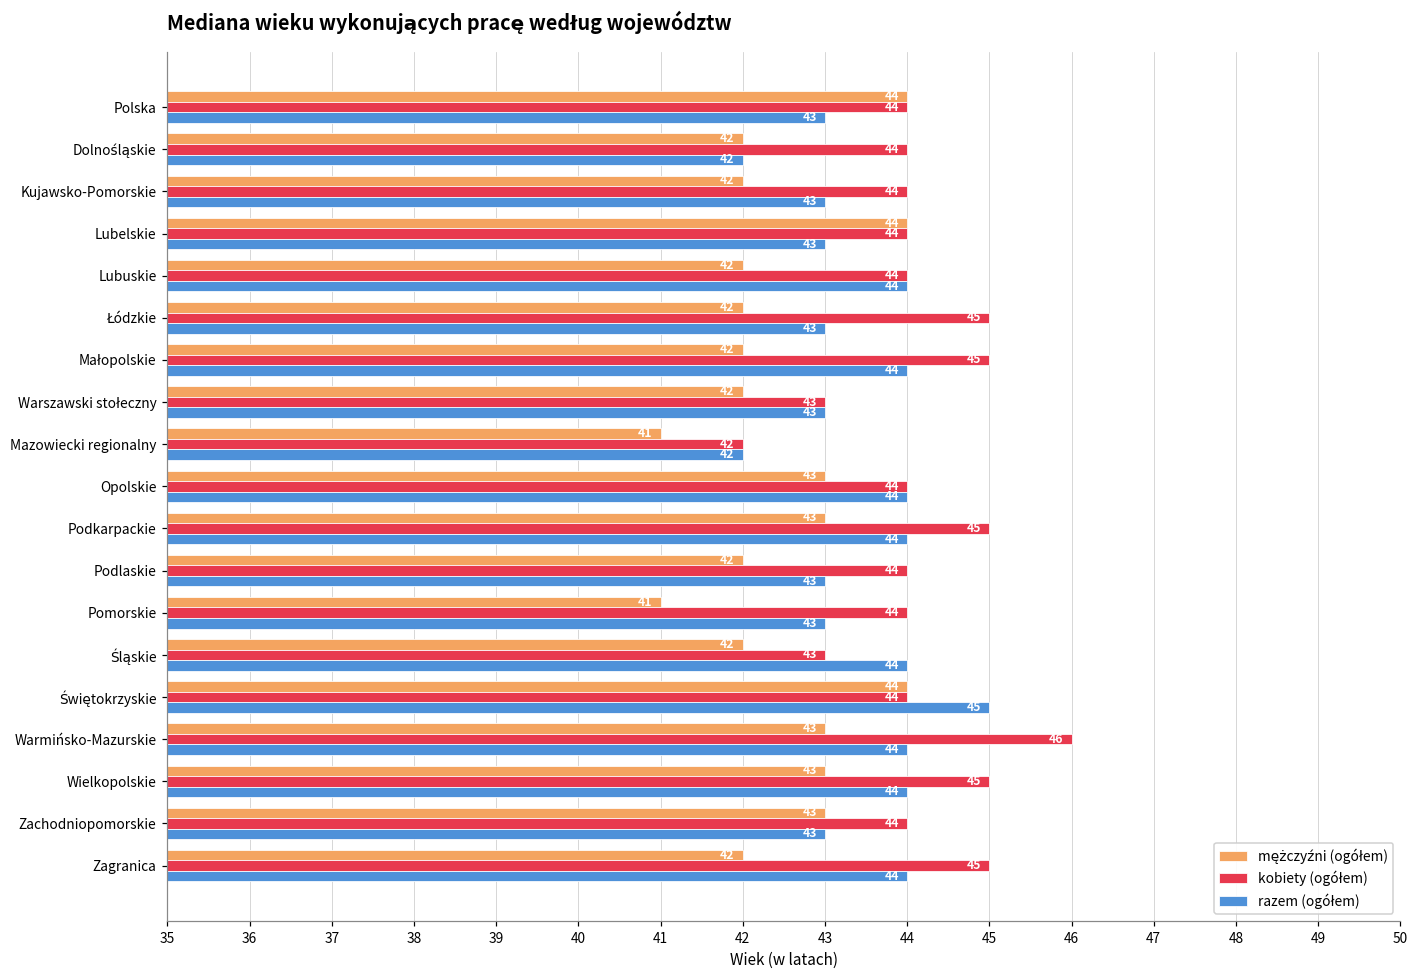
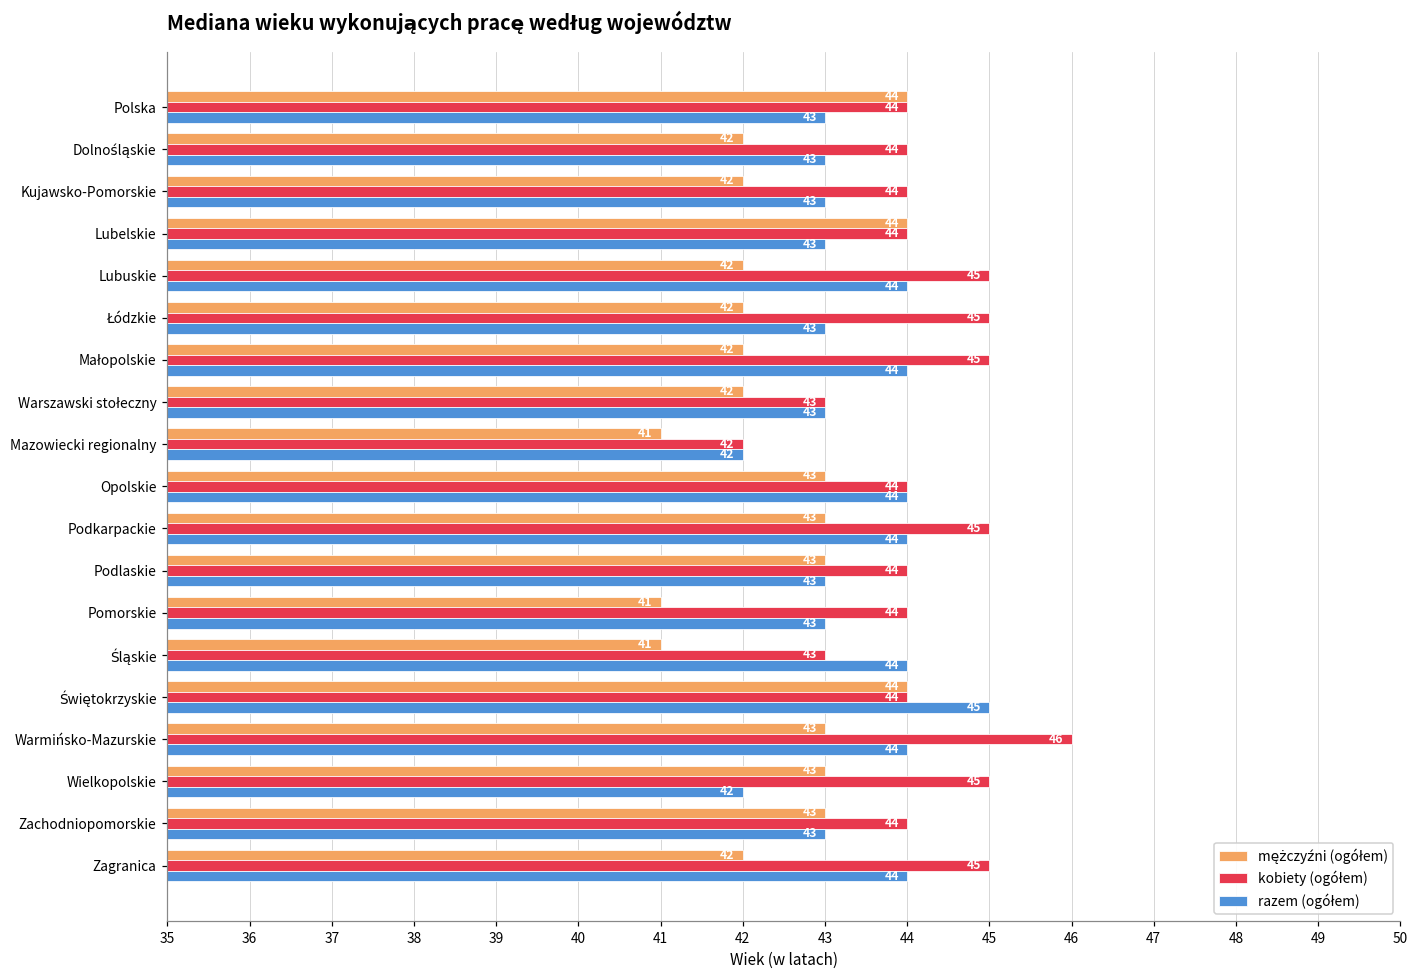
razem (ogółem), Dolnośląskie: 42 -> 43
kobiety (ogółem), Lubuskie: 44 -> 45
mężczyźni (ogółem), Podlaskie: 42 -> 43
mężczyźni (ogółem), Śląskie: 42 -> 41
razem (ogółem), Wielkopolskie: 44 -> 42
